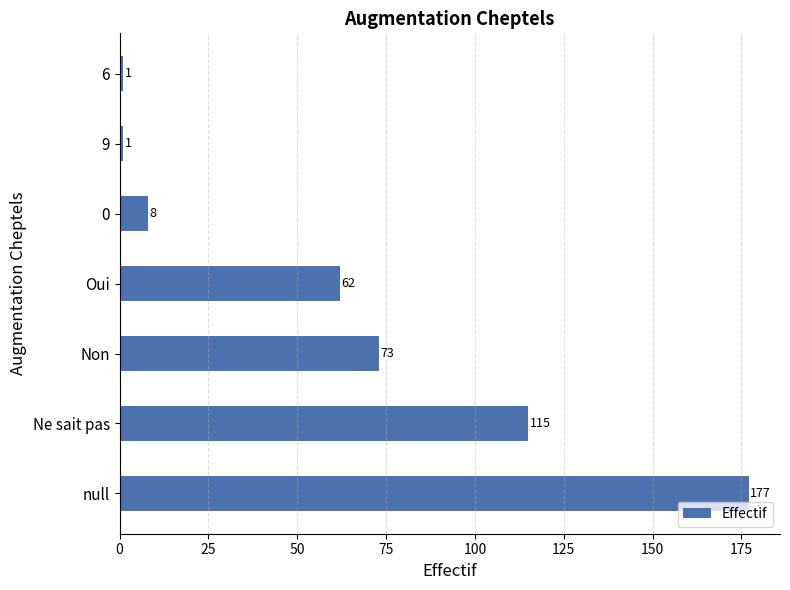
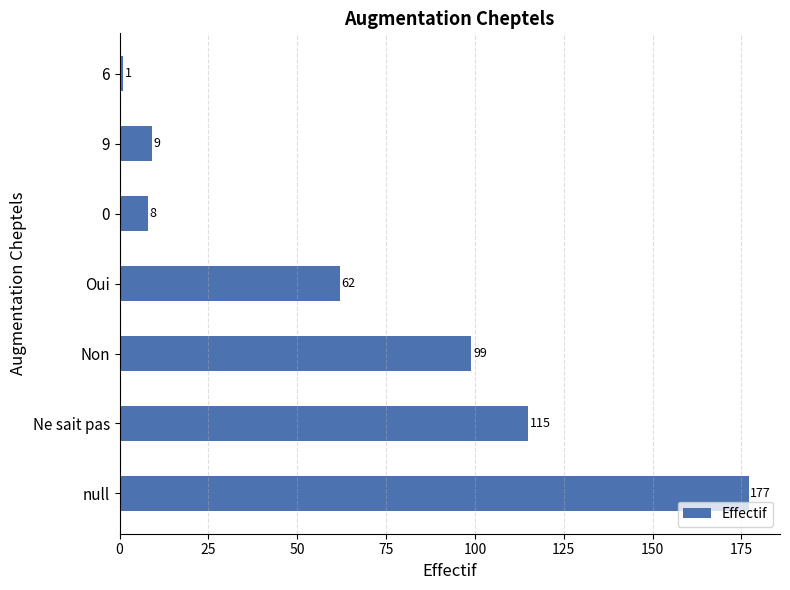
9: 1 -> 9
Non: 73 -> 99
